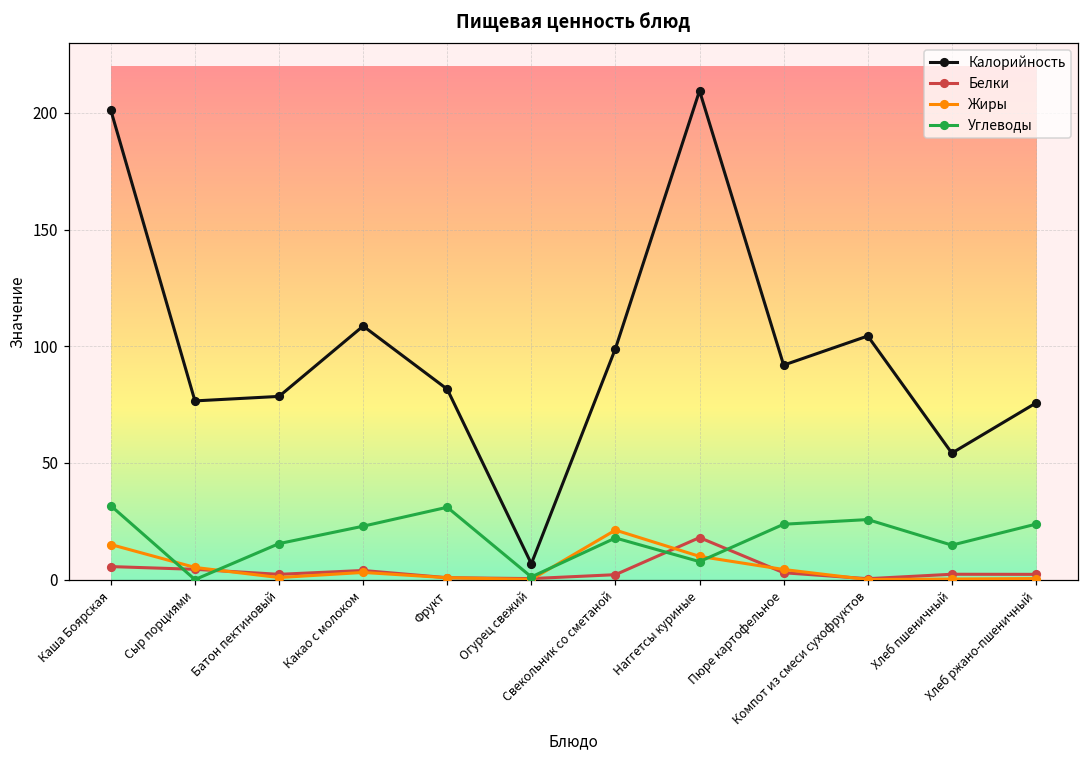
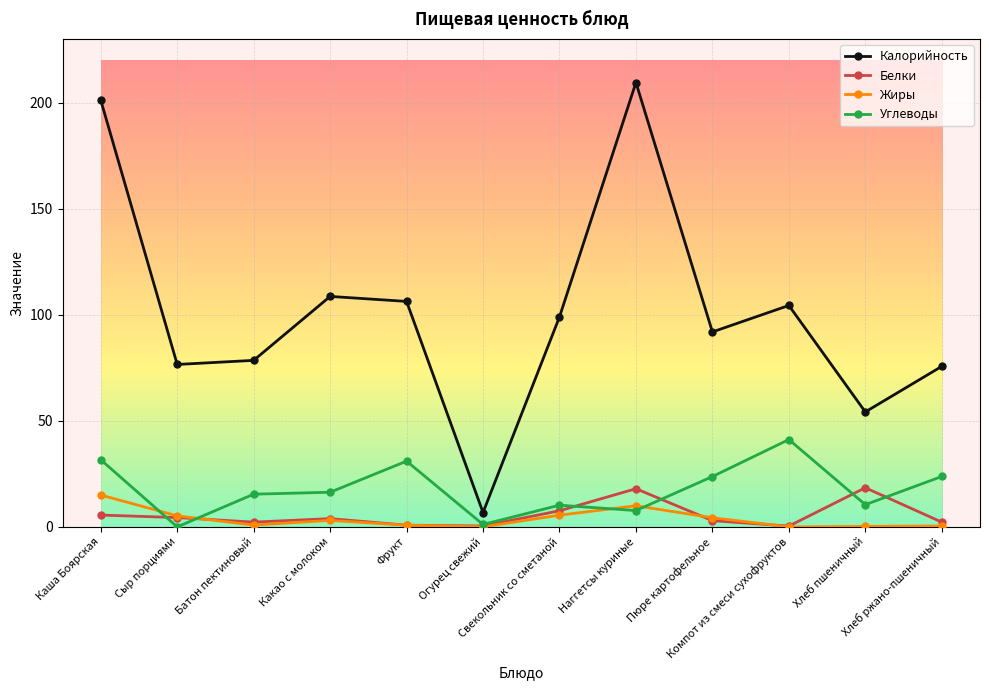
Углеводы, Какао с молоком: 23 -> 16
Калорийность, Фрукт: 82 -> 106
Белки, Свекольник со сметаной: 2 -> 8
Жиры, Свекольник со сметаной: 21 -> 6
Углеводы, Свекольник со сметаной: 18 -> 10
Углеводы, Компот из смеси сухофруктов: 26 -> 41
Белки, Хлеб пшеничный: 2 -> 18
Углеводы, Хлеб пшеничный: 15 -> 10
